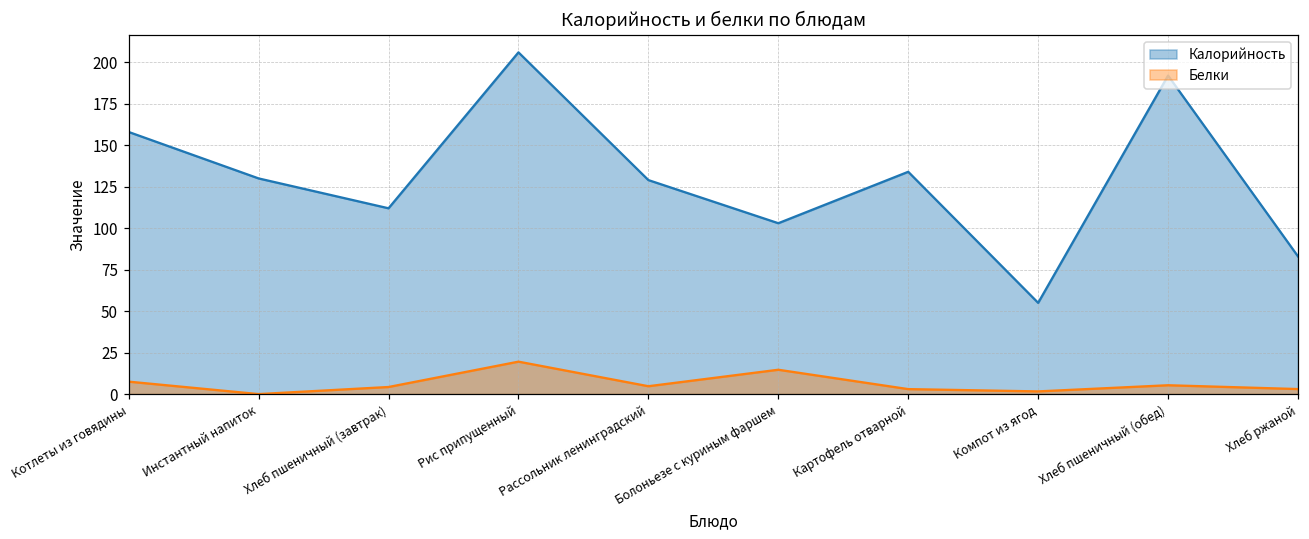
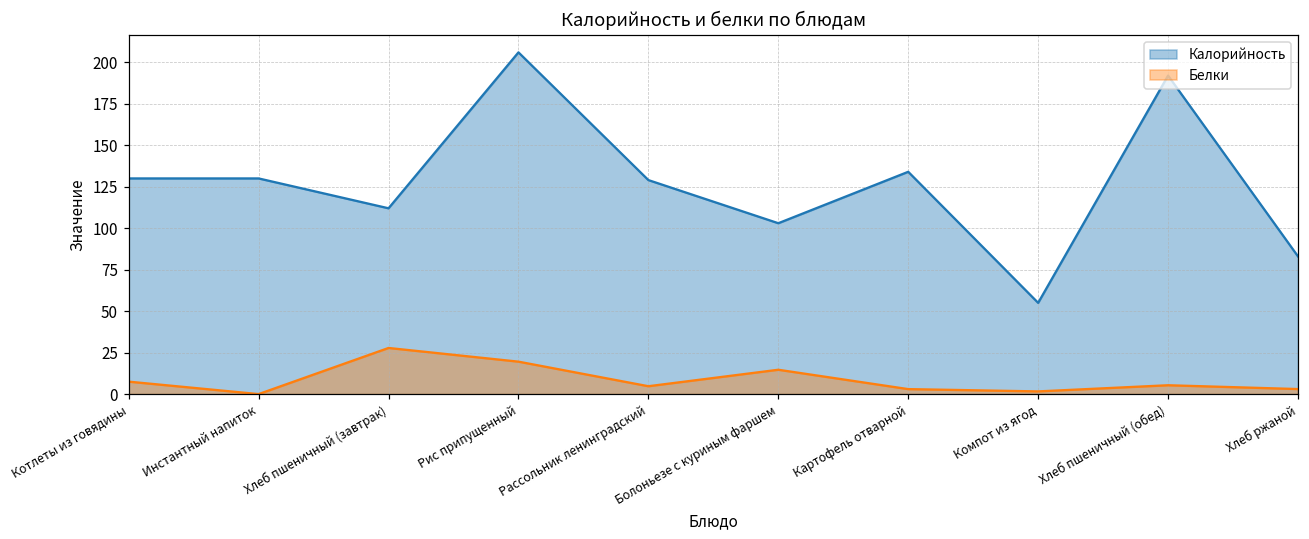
Калорийность, Котлеты из говядины: 158 -> 130
Белки, Хлеб пшеничный (завтрак): 4 -> 28
